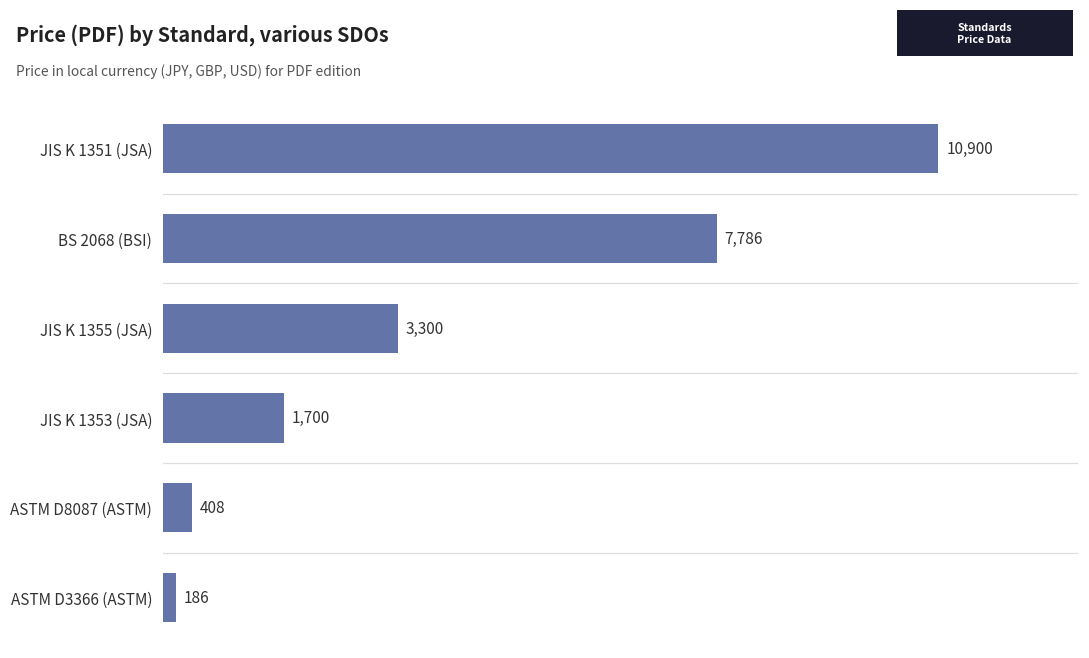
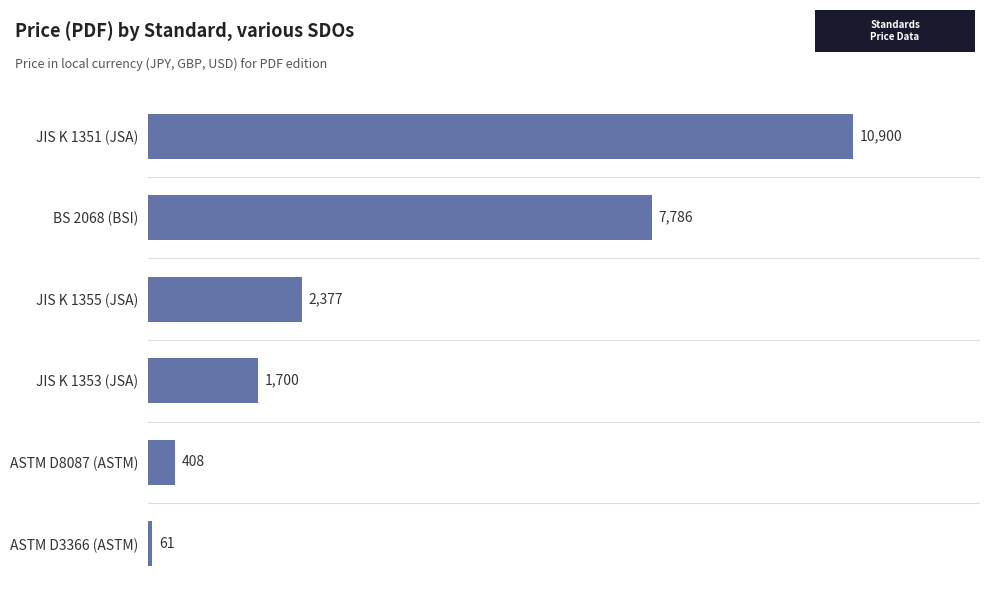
JIS K 1355 (JSA): 3,300 -> 2,377
ASTM D3366 (ASTM): 186 -> 61
